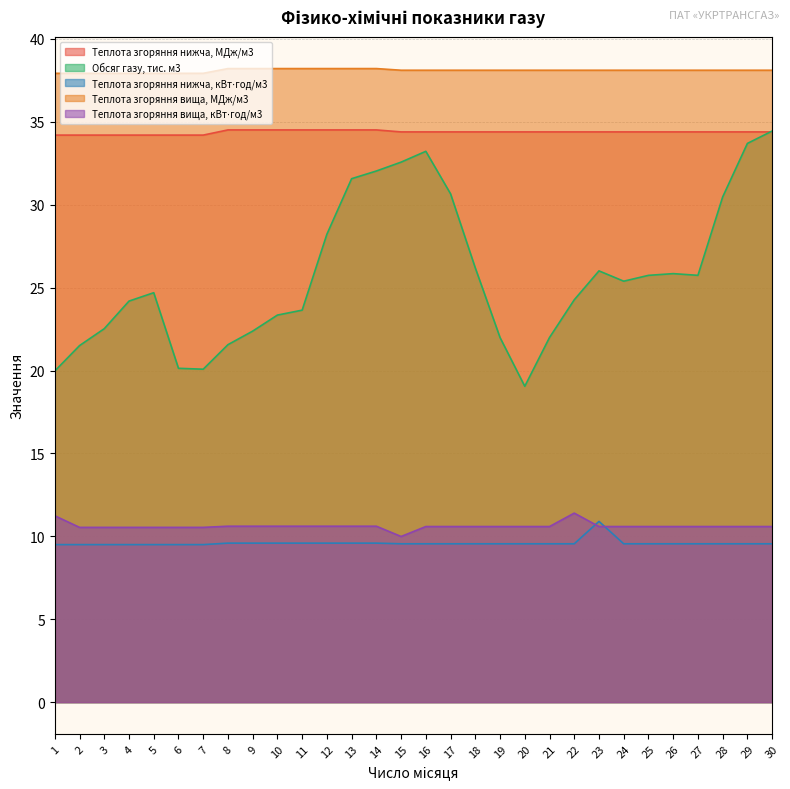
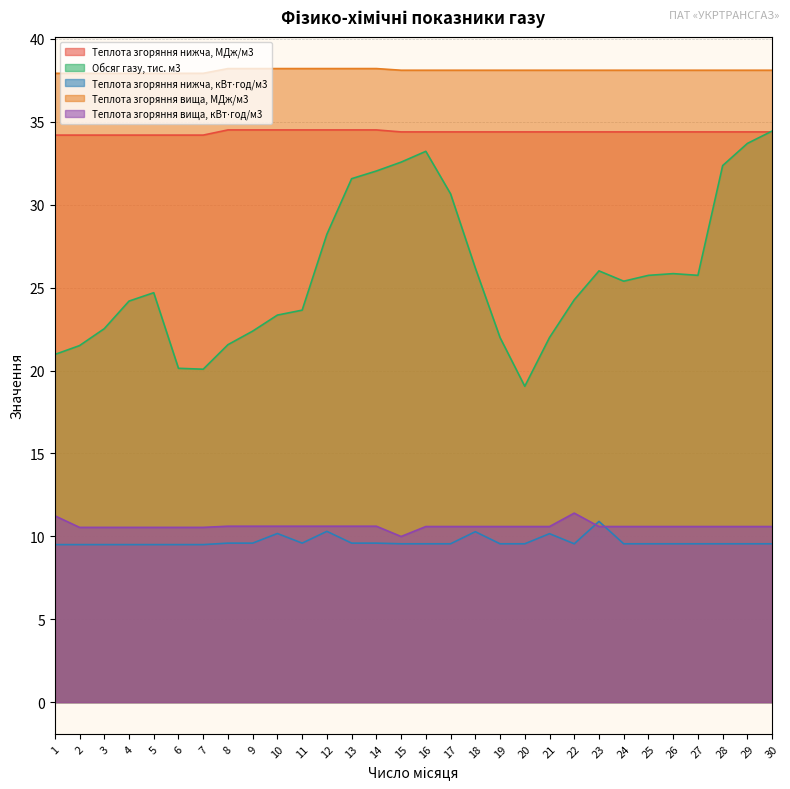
Обсяг газу, тис. м3, 1: 20.0 -> 21.0
Теплота згоряння нижча, кВт⋅год/м3, 10: 9.6 -> 10.2
Теплота згоряння нижча, кВт⋅год/м3, 12: 9.6 -> 10.3
Теплота згоряння нижча, кВт⋅год/м3, 18: 9.6 -> 10.3
Теплота згоряння нижча, кВт⋅год/м3, 21: 9.6 -> 10.2
Обсяг газу, тис. м3, 28: 30.5 -> 32.4
